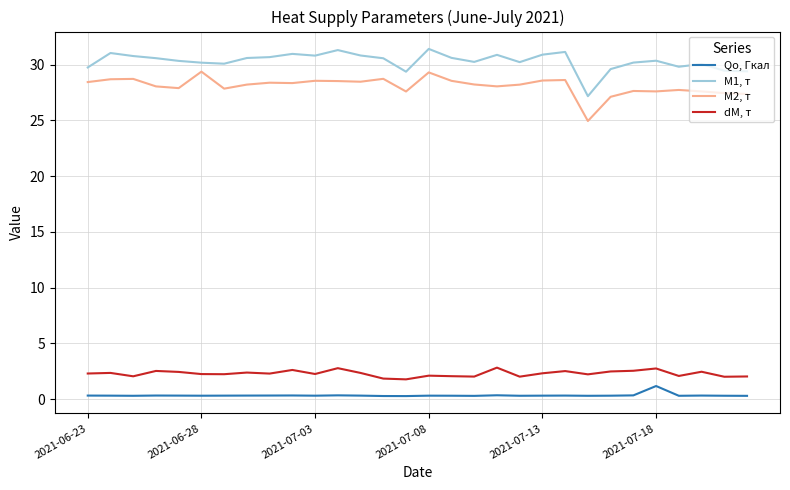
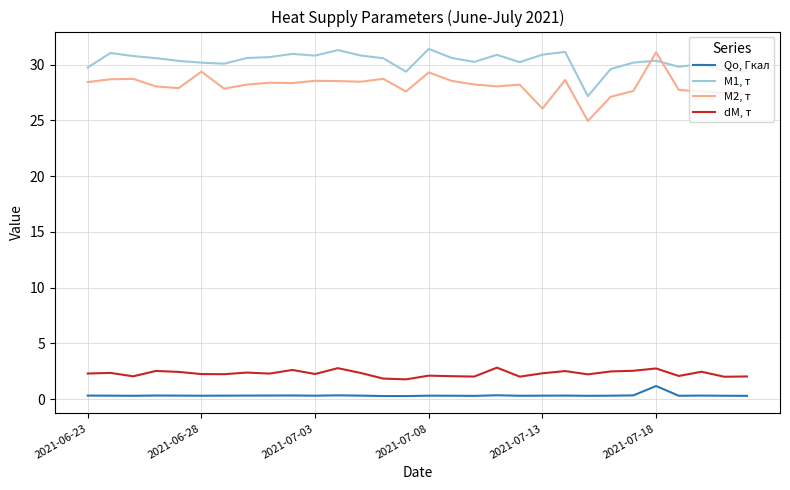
M2, т, 2021-07-13: 28.6 -> 26.1
M2, т, 2021-07-18: 27.6 -> 31.1
